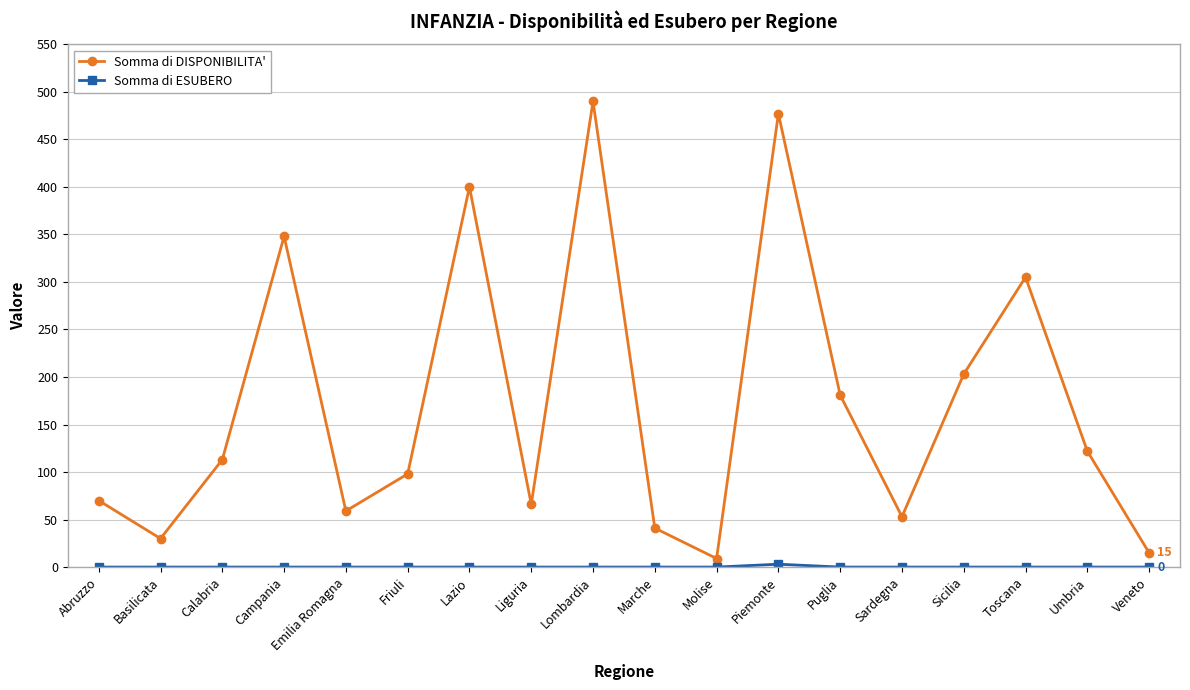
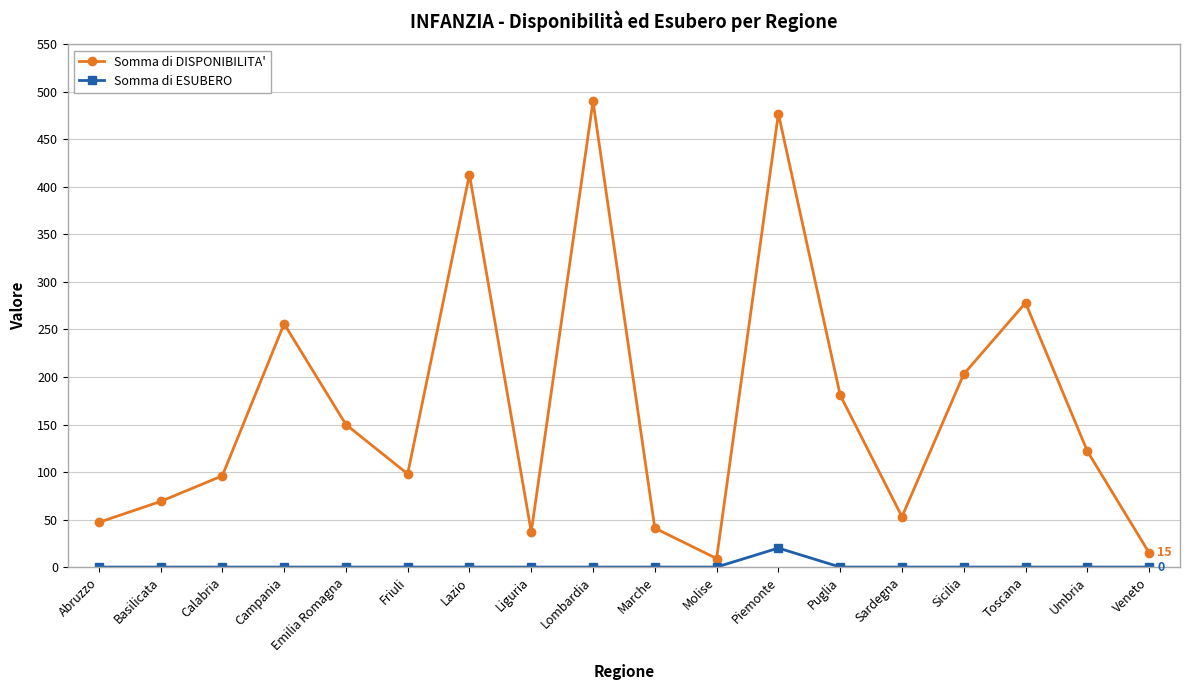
Somma di DISPONIBILITA', Abruzzo: 70 -> 50
Somma di DISPONIBILITA', Basilicata: 30 -> 70
Somma di DISPONIBILITA', Calabria: 110 -> 100
Somma di DISPONIBILITA', Campania: 350 -> 260
Somma di DISPONIBILITA', Emilia Romagna: 60 -> 150
Somma di DISPONIBILITA', Lazio: 400 -> 410
Somma di DISPONIBILITA', Liguria: 70 -> 40
Somma di ESUBERO, Piemonte: 0 -> 20
Somma di DISPONIBILITA', Toscana: 310 -> 280
